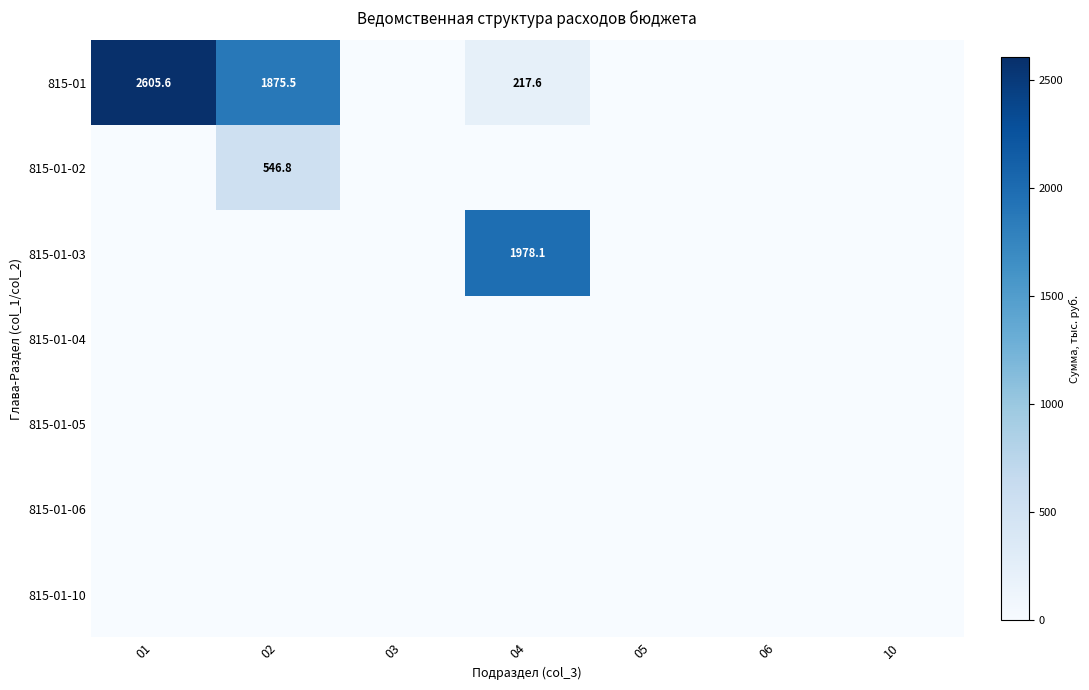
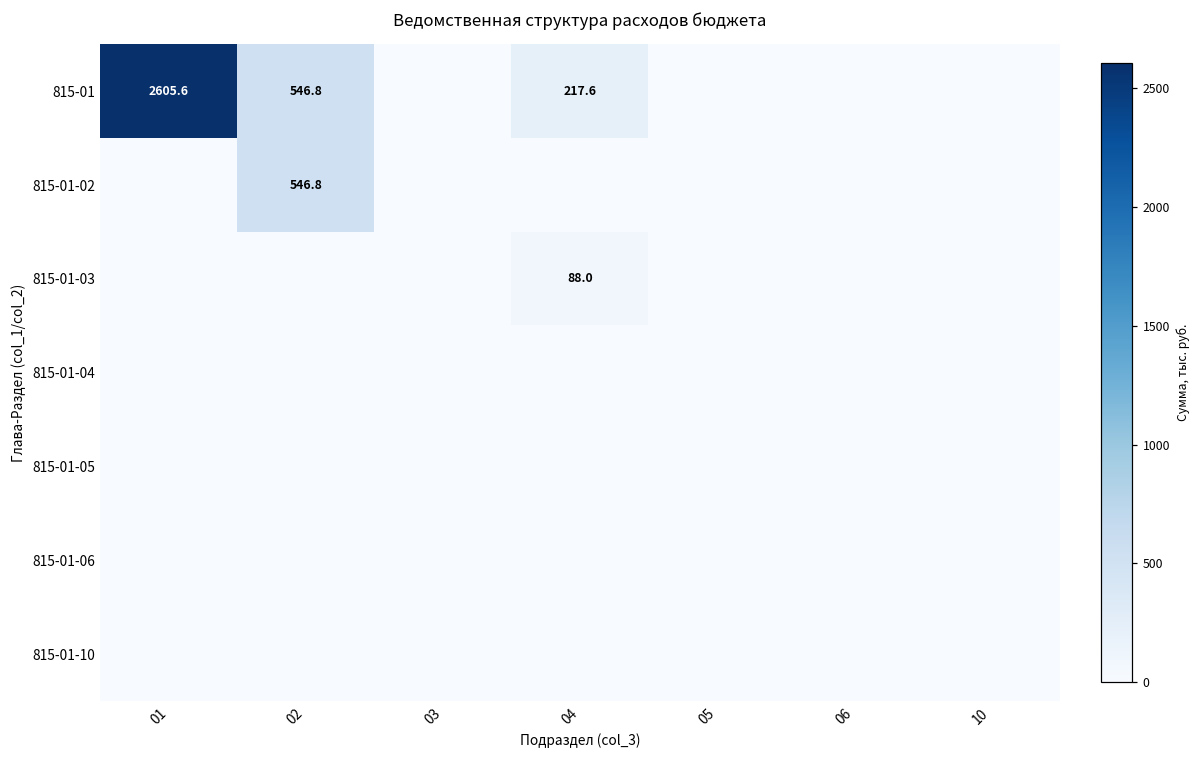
815-01, 02: 1875.5 -> 546.8
815-01-03, 04: 1978.1 -> 88.0
